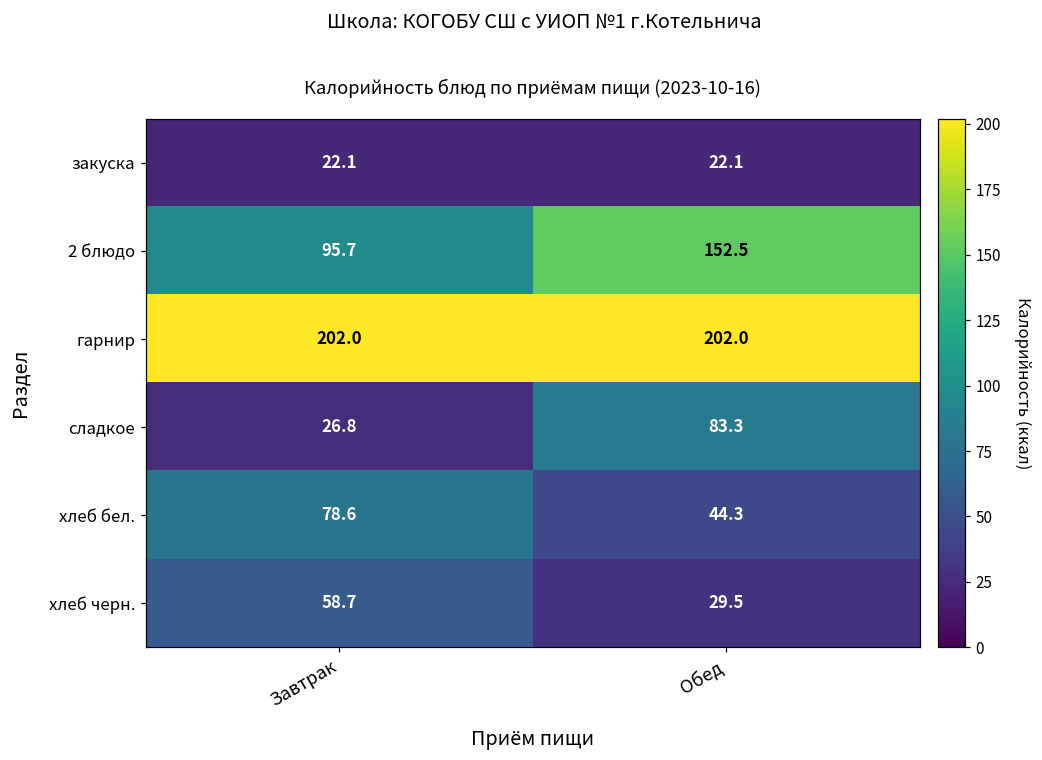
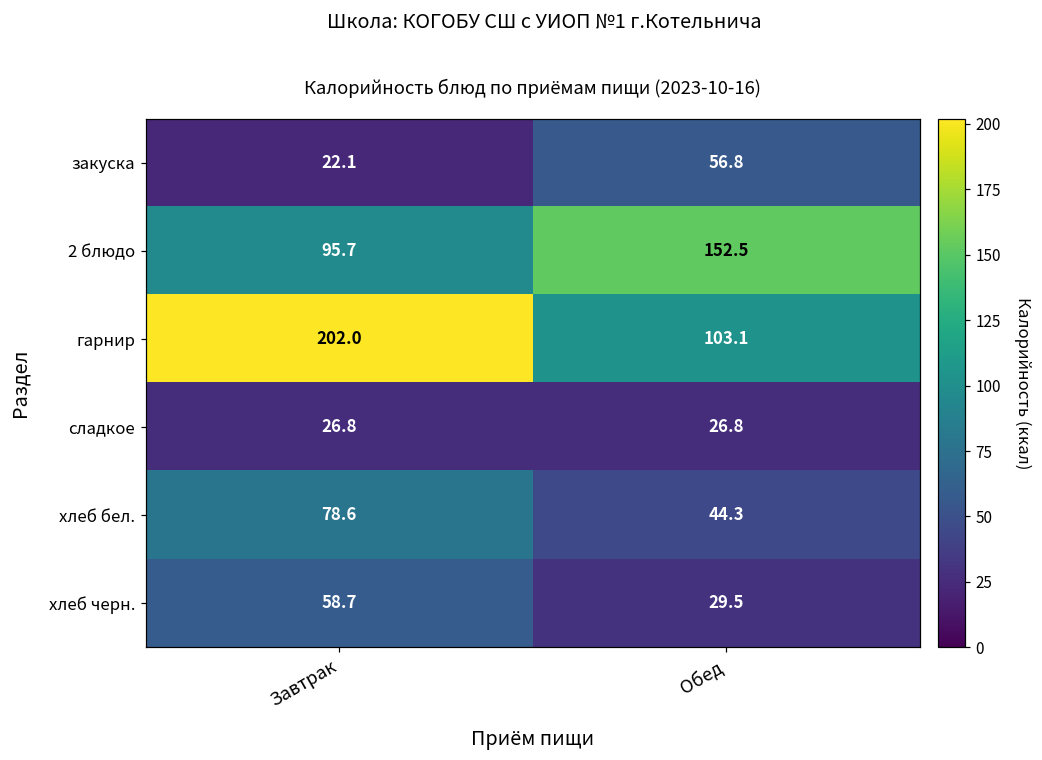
закуска, Обед: 22.1 -> 56.8
гарнир, Обед: 202.0 -> 103.1
сладкое, Обед: 83.3 -> 26.8
